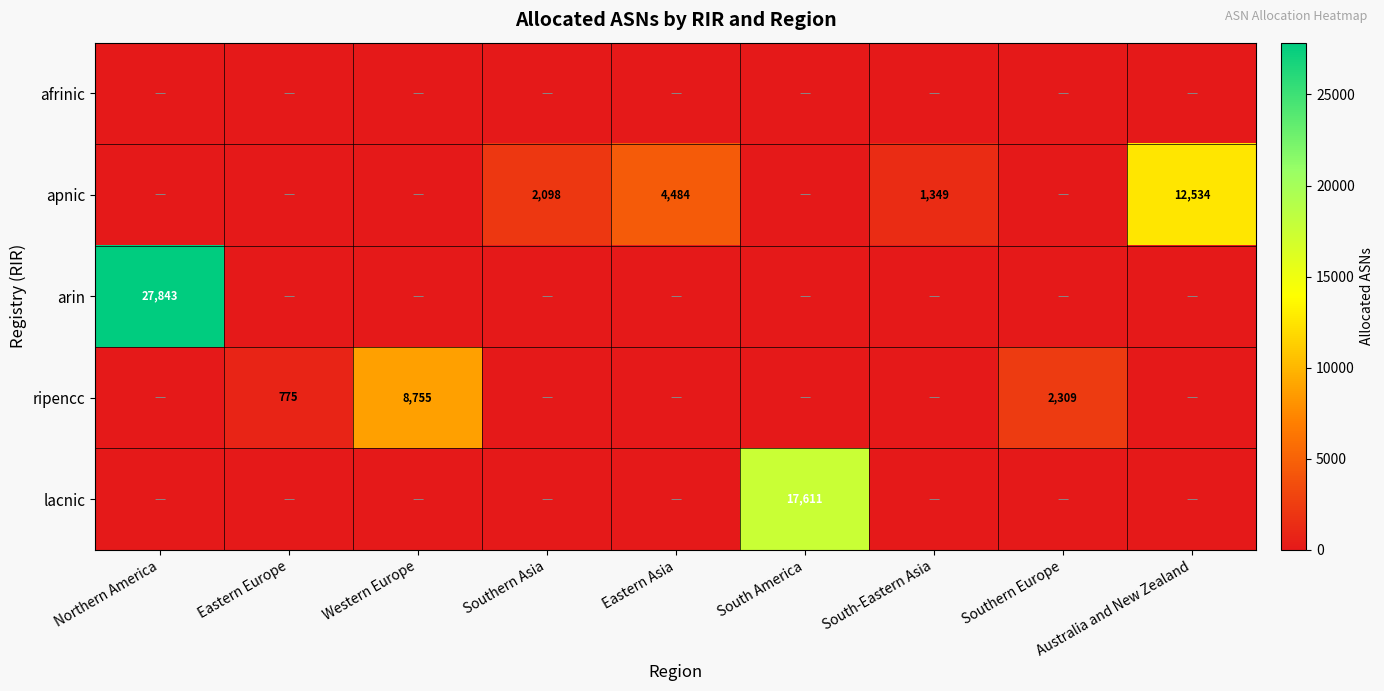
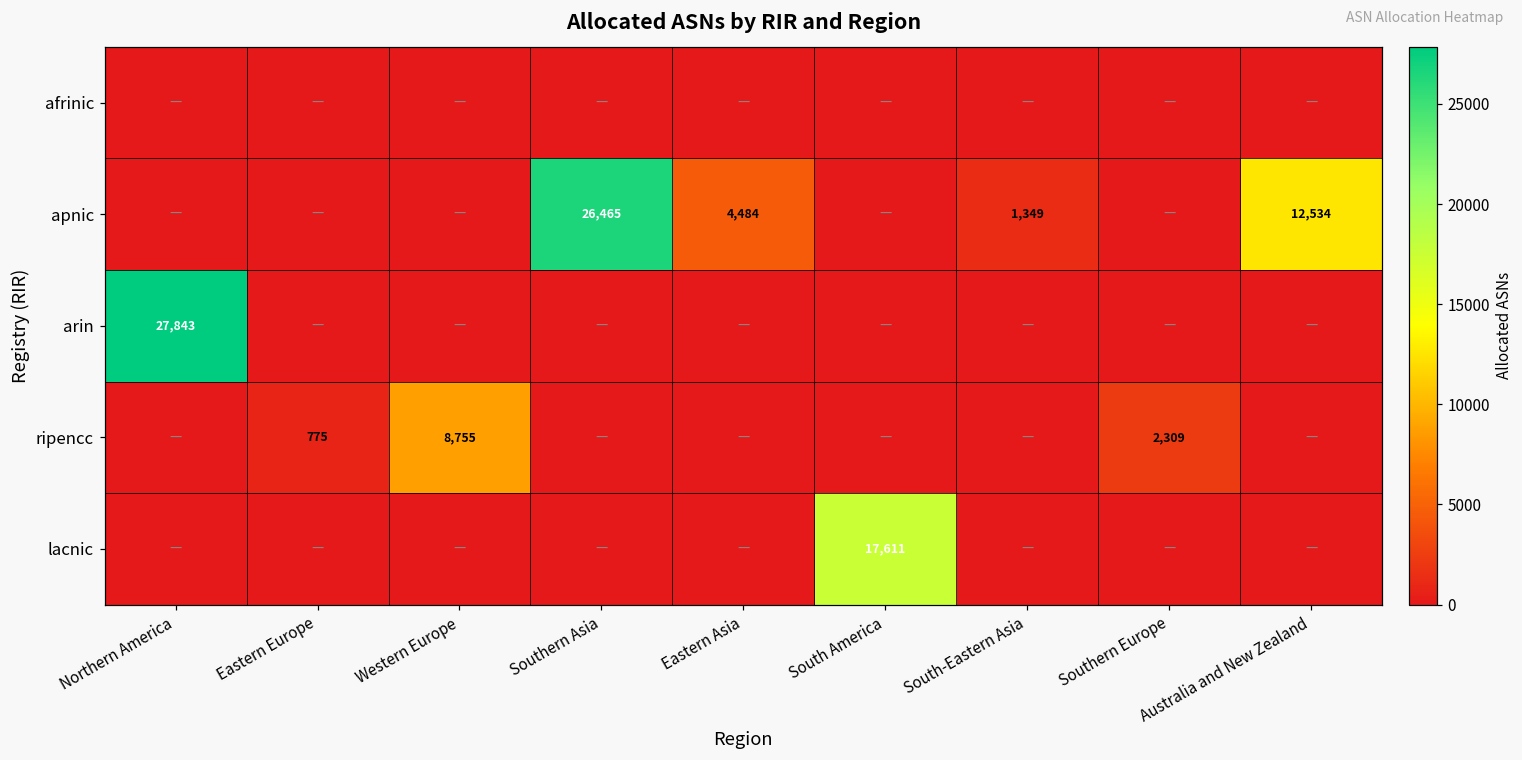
apnic, Southern Asia: 2,098 -> 26,465
